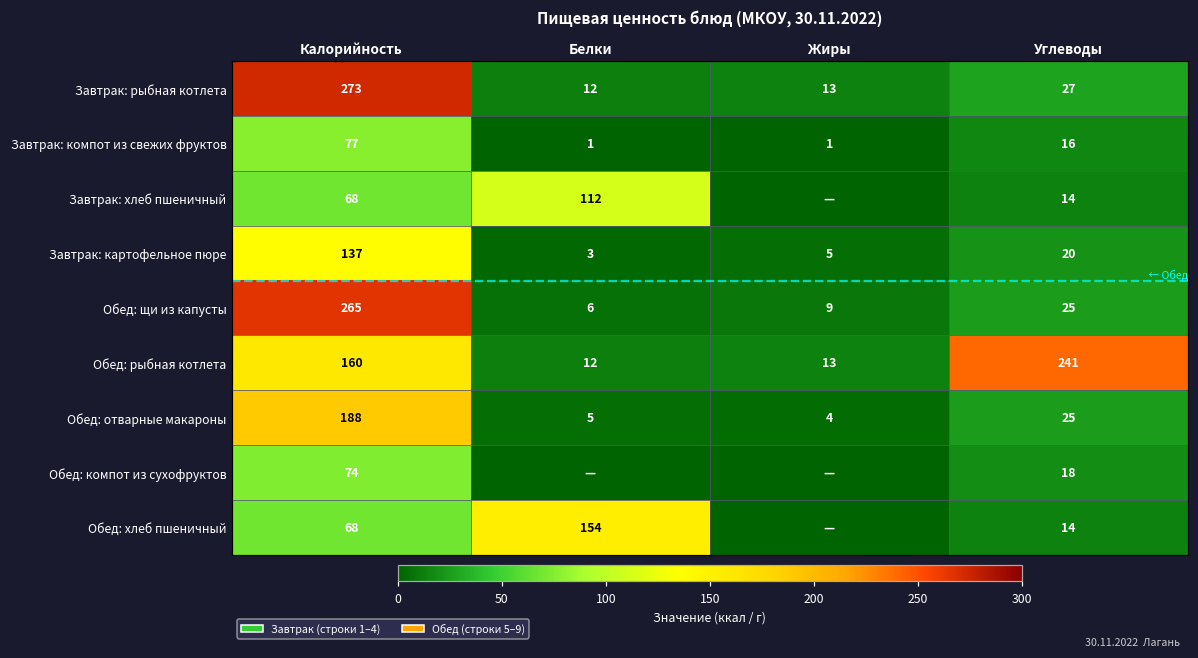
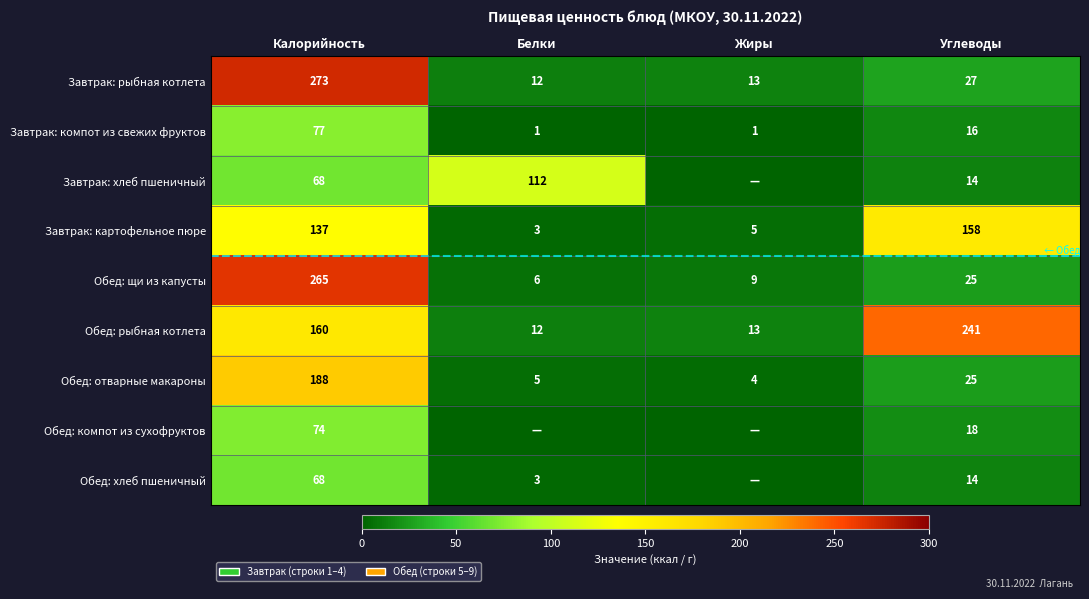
Завтрак: картофельное пюре, Углеводы: 20 -> 158
Обед: хлеб пшеничный, Белки: 154 -> 3
